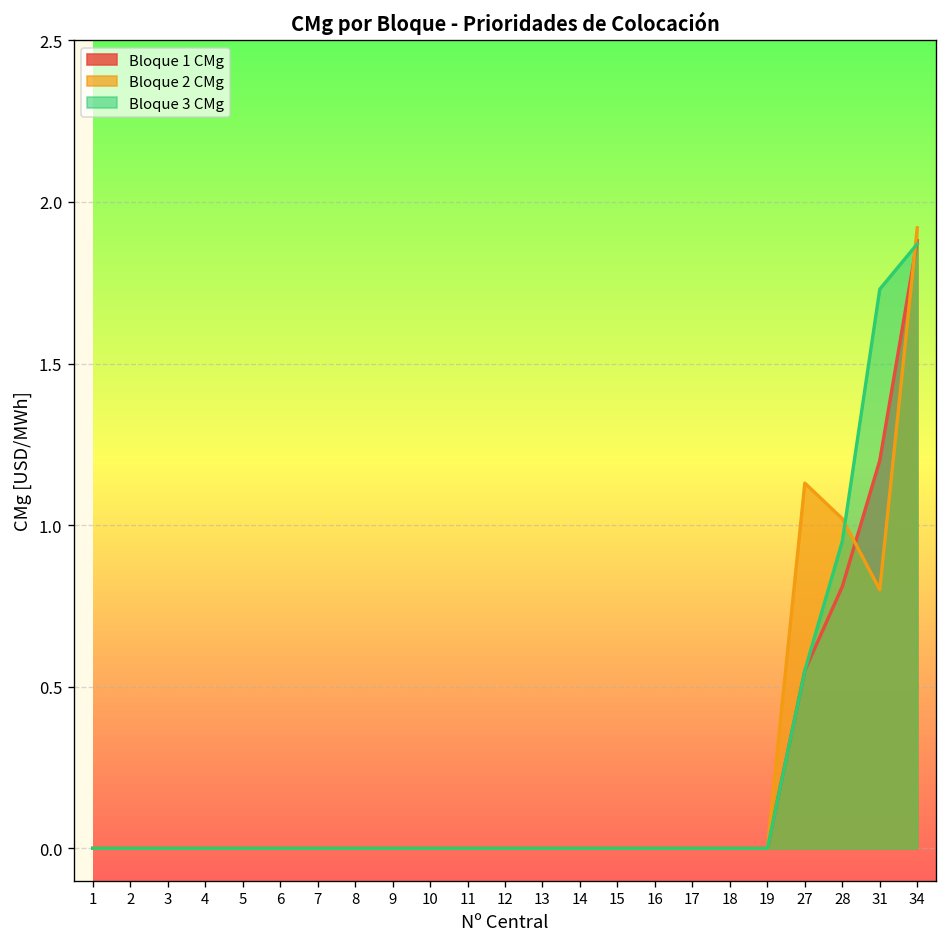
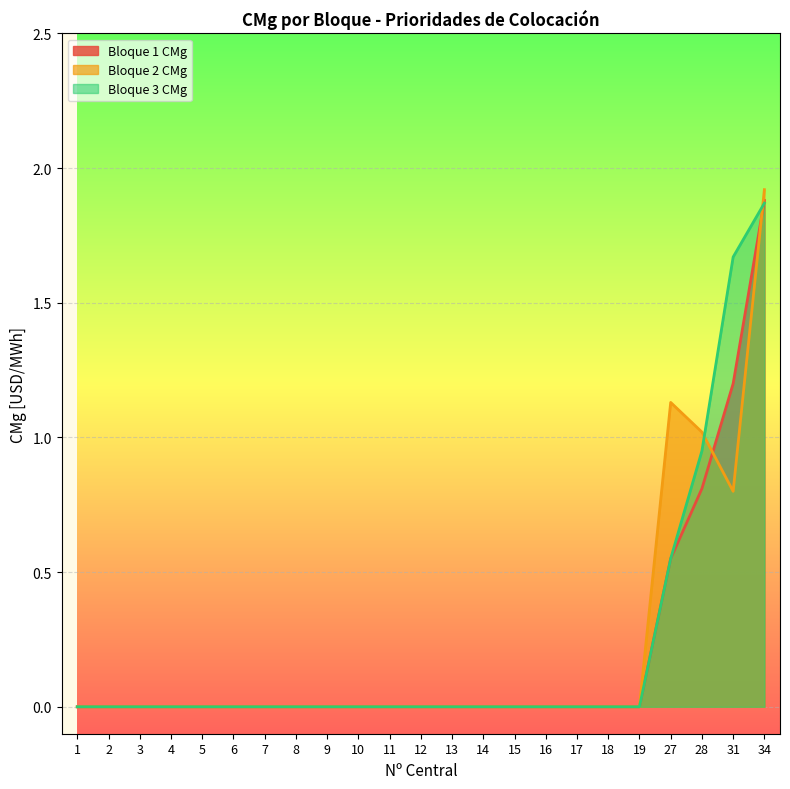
Bloque 3 CMg, 31: 1.73 -> 1.67
